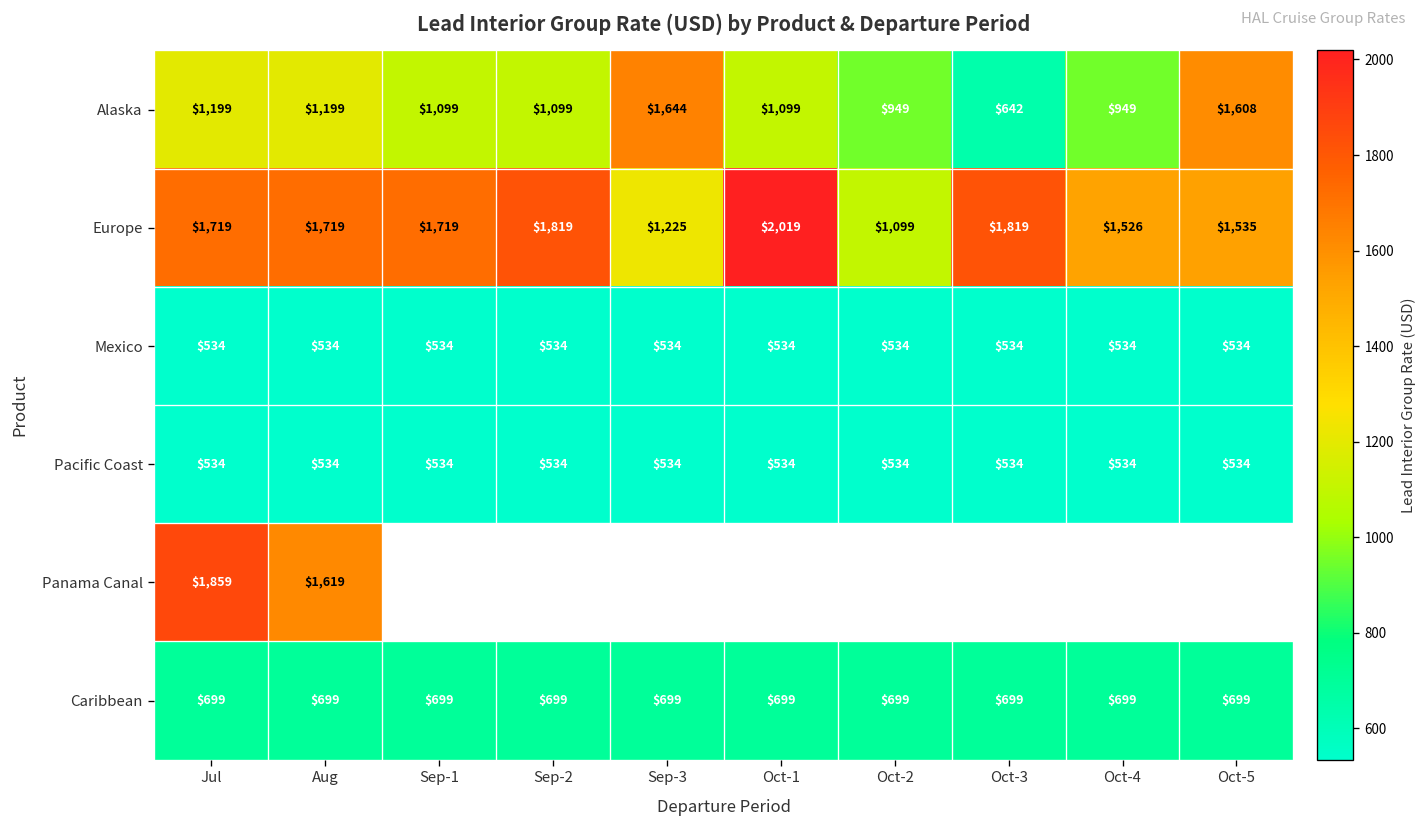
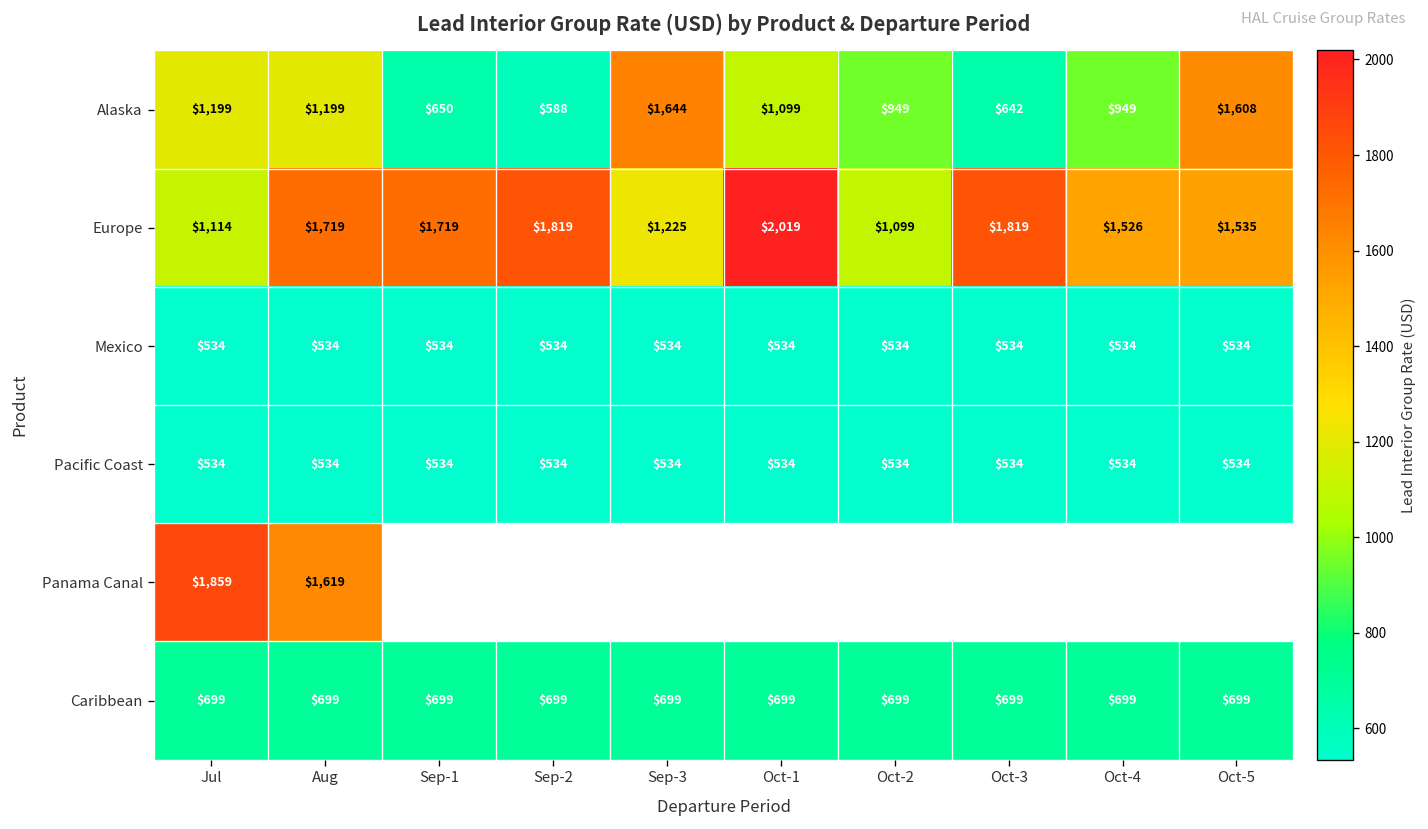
Alaska, Sep-1: $1,099 -> $650
Alaska, Sep-2: $1,099 -> $588
Europe, Jul: $1,719 -> $1,114
